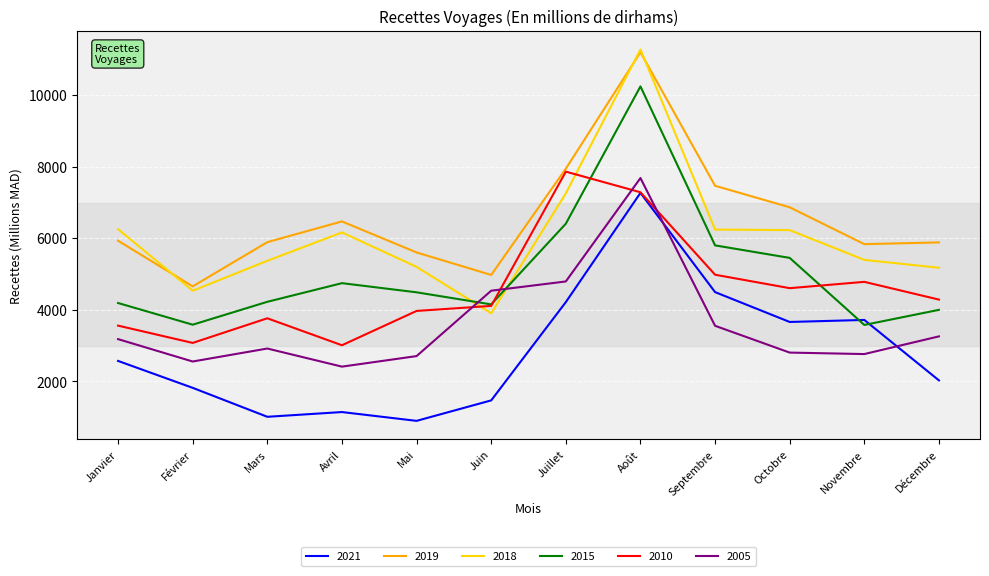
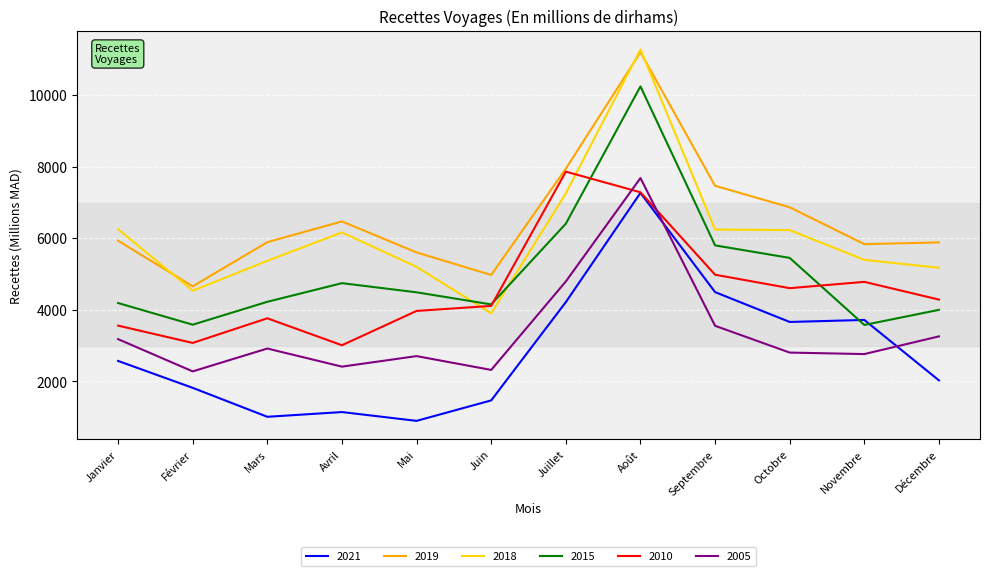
2005, Février: 2600 -> 2300
2005, Juin: 4500 -> 2300
